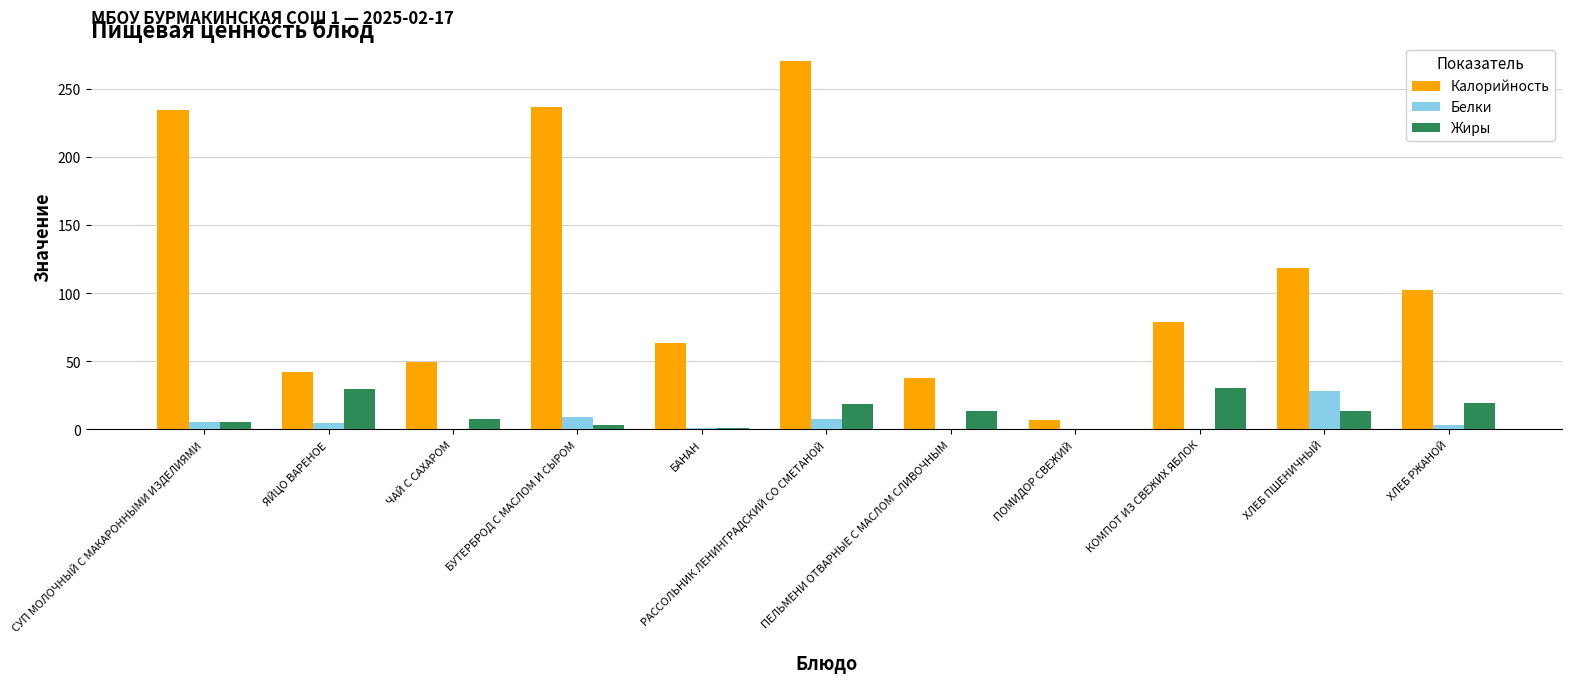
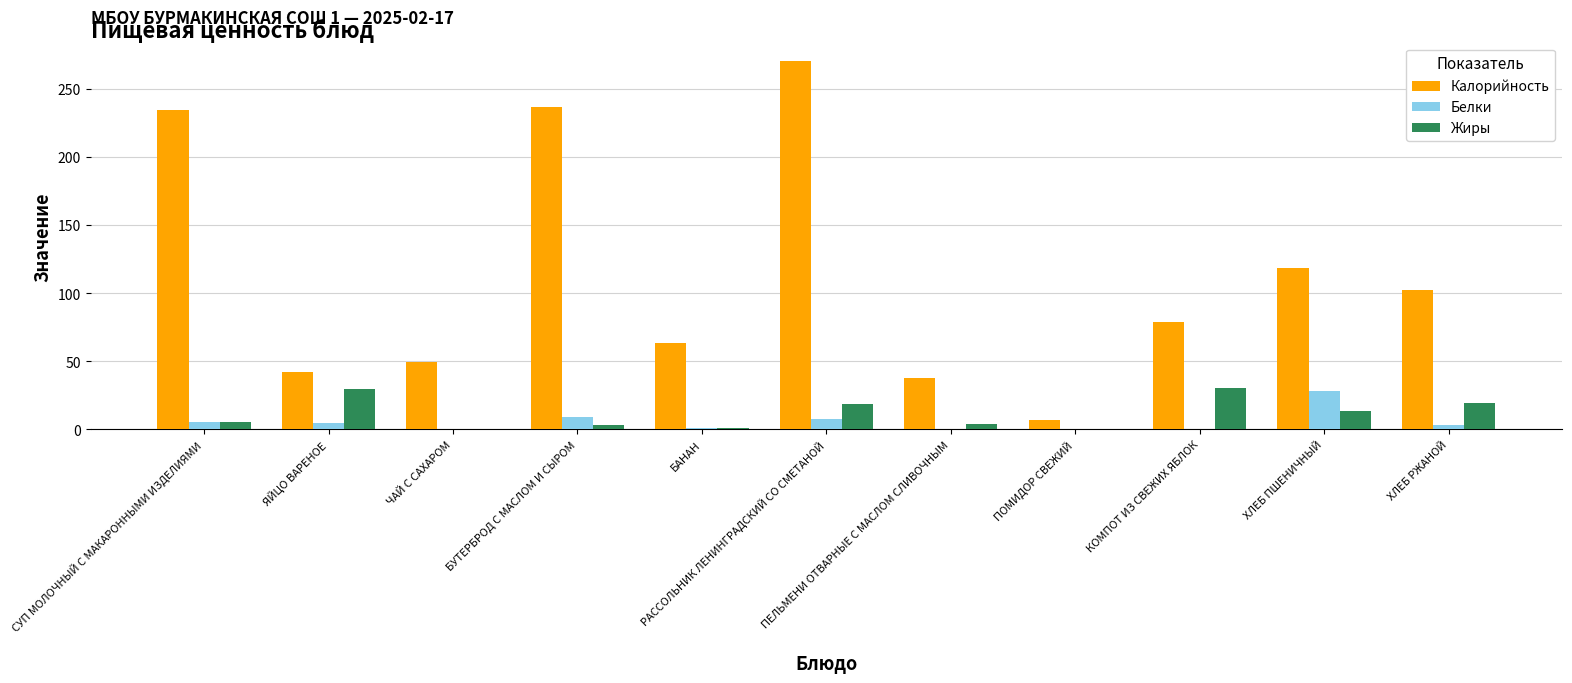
Жиры, ЧАЙ С САХАРОМ: 8 -> 0
Жиры, ПЕЛЬМЕНИ ОТВАРНЫЕ С МАСЛОМ СЛИВОЧНЫМ: 14 -> 4
